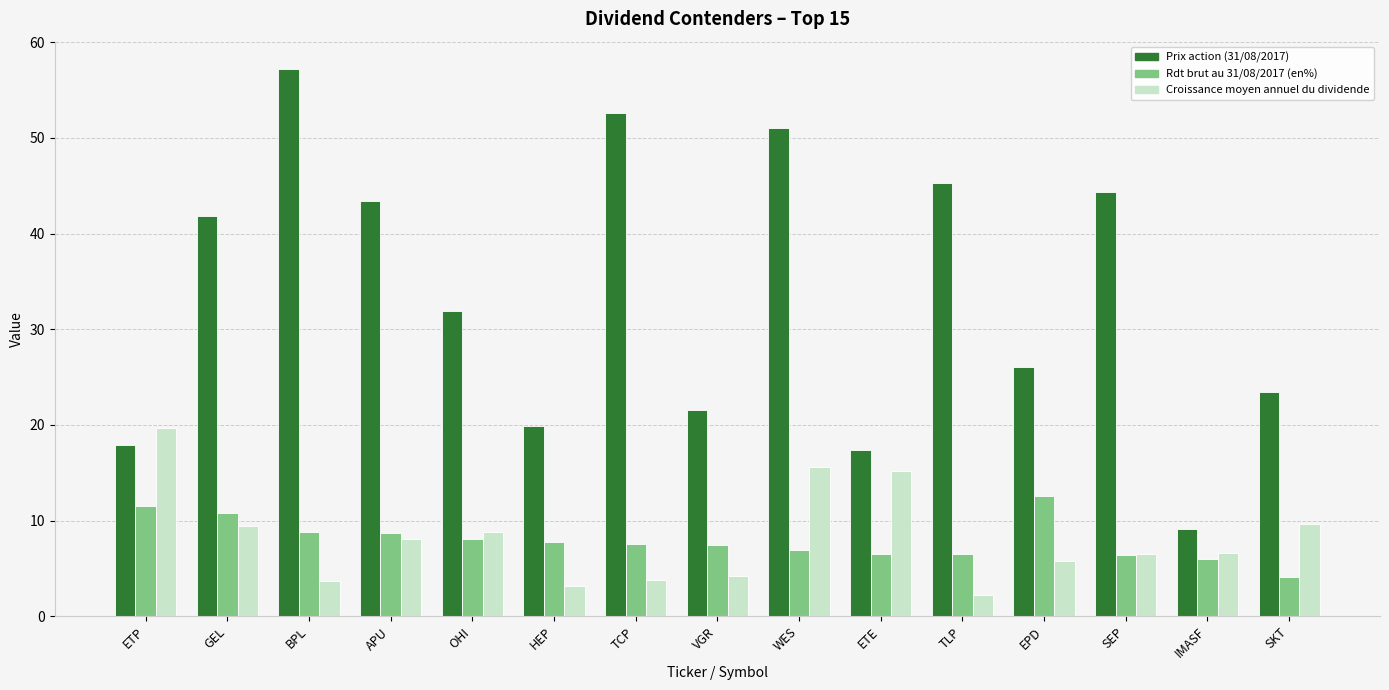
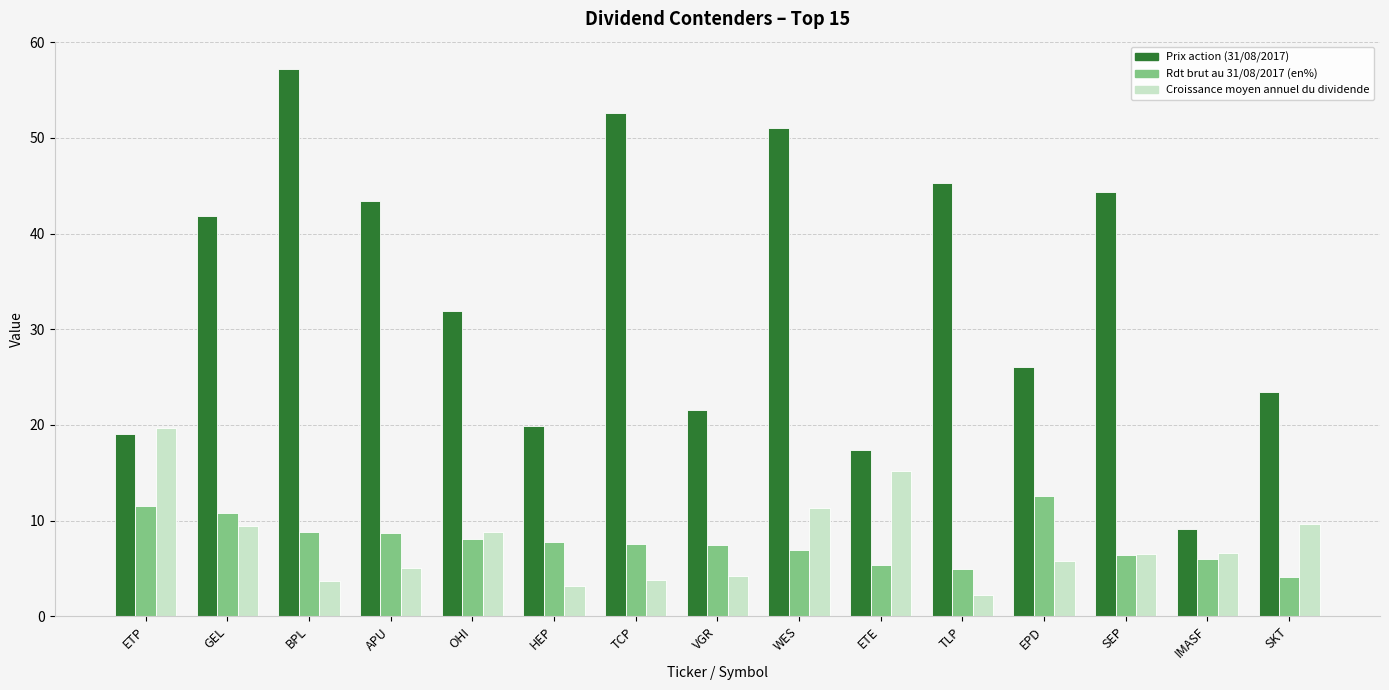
Prix action (31/08/2017), ETP: 18 -> 19
Croissance moyen annuel du dividende, APU: 8 -> 5
Croissance moyen annuel du dividende, WES: 16 -> 11
Rdt brut au 31/08/2017 (en%), ETE: 7 -> 5
Rdt brut au 31/08/2017 (en%), TLP: 7 -> 5
